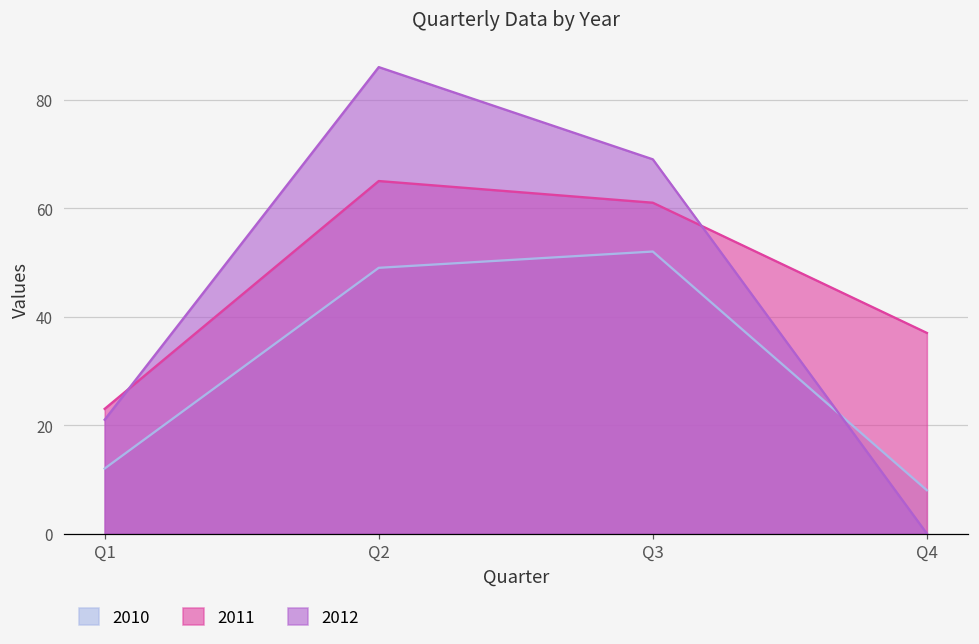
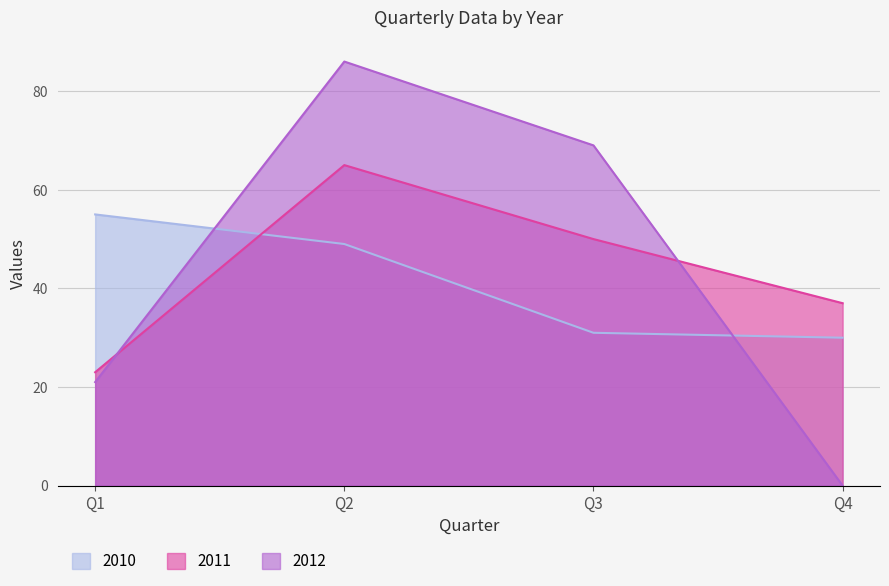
2010, Q1: 12 -> 55
2010, Q3: 52 -> 31
2011, Q3: 61 -> 50
2010, Q4: 8 -> 30
